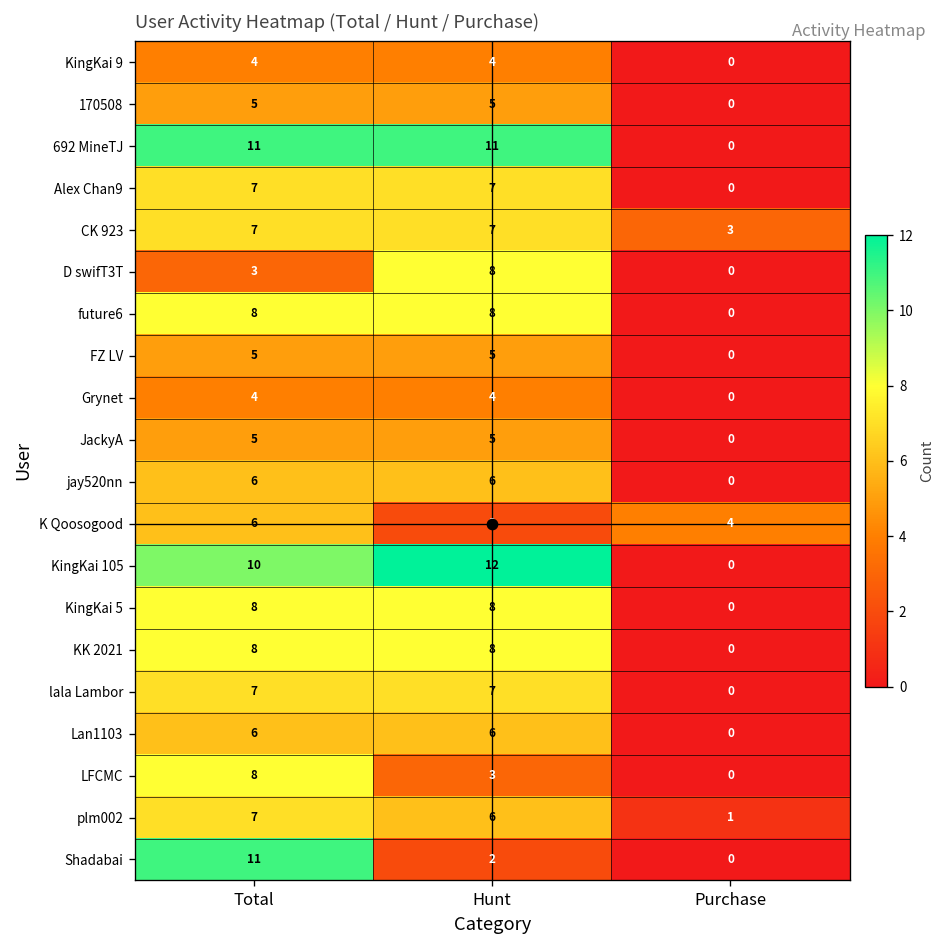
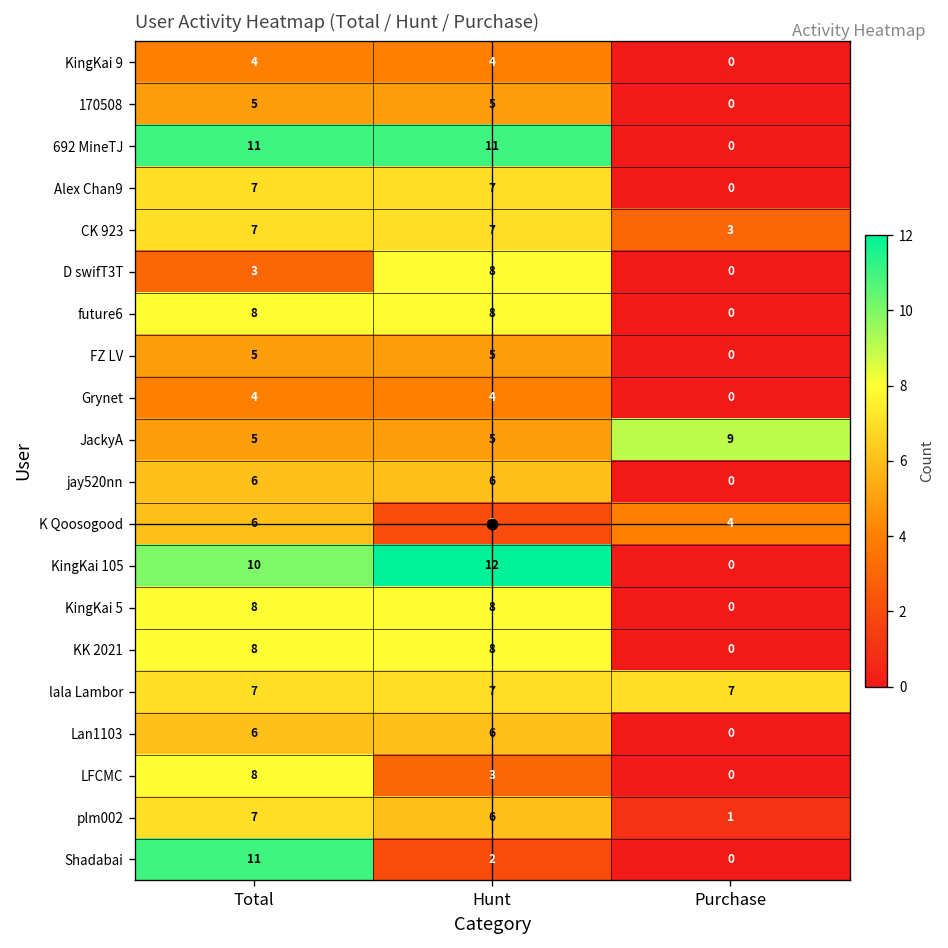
JackyA, Purchase: 0 -> 9
lala Lambor, Purchase: 0 -> 7
